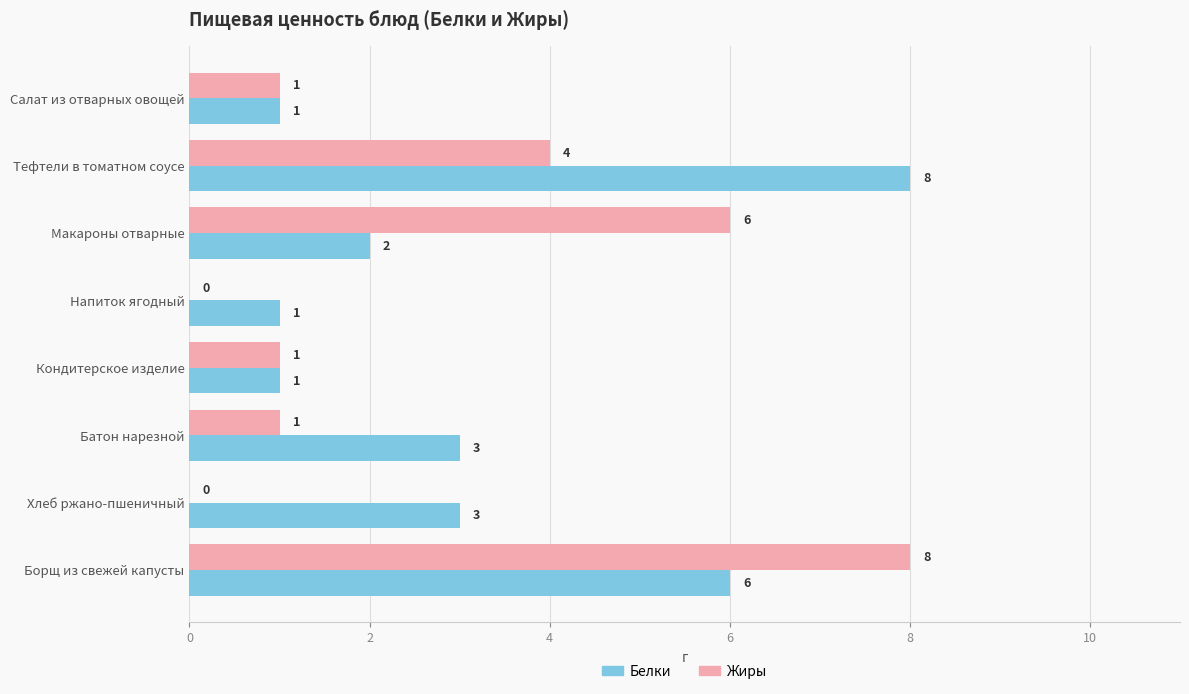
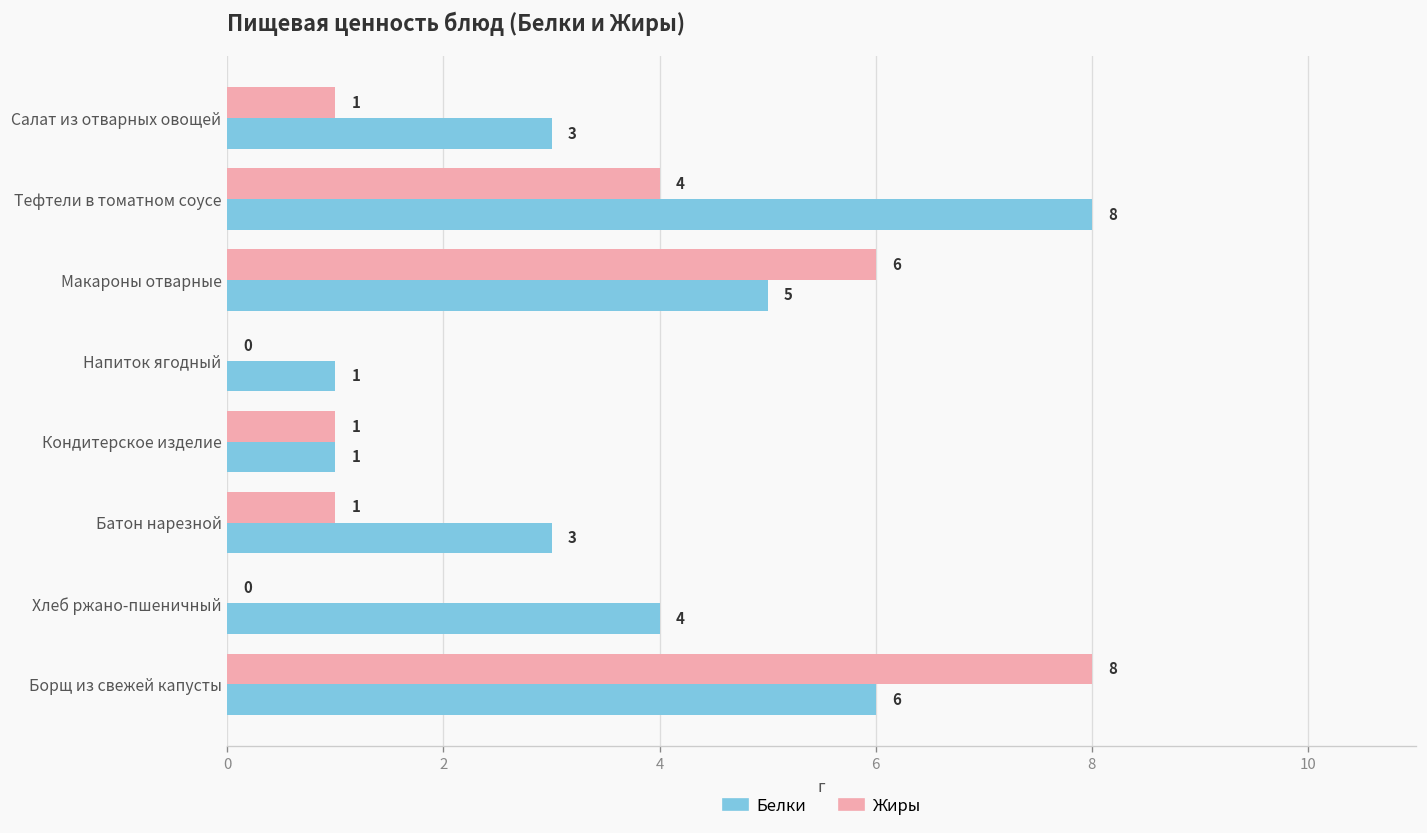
Белки, Салат из отварных овощей: 1 -> 3
Белки, Макароны отварные: 2 -> 5
Белки, Хлеб ржано-пшеничный: 3 -> 4
